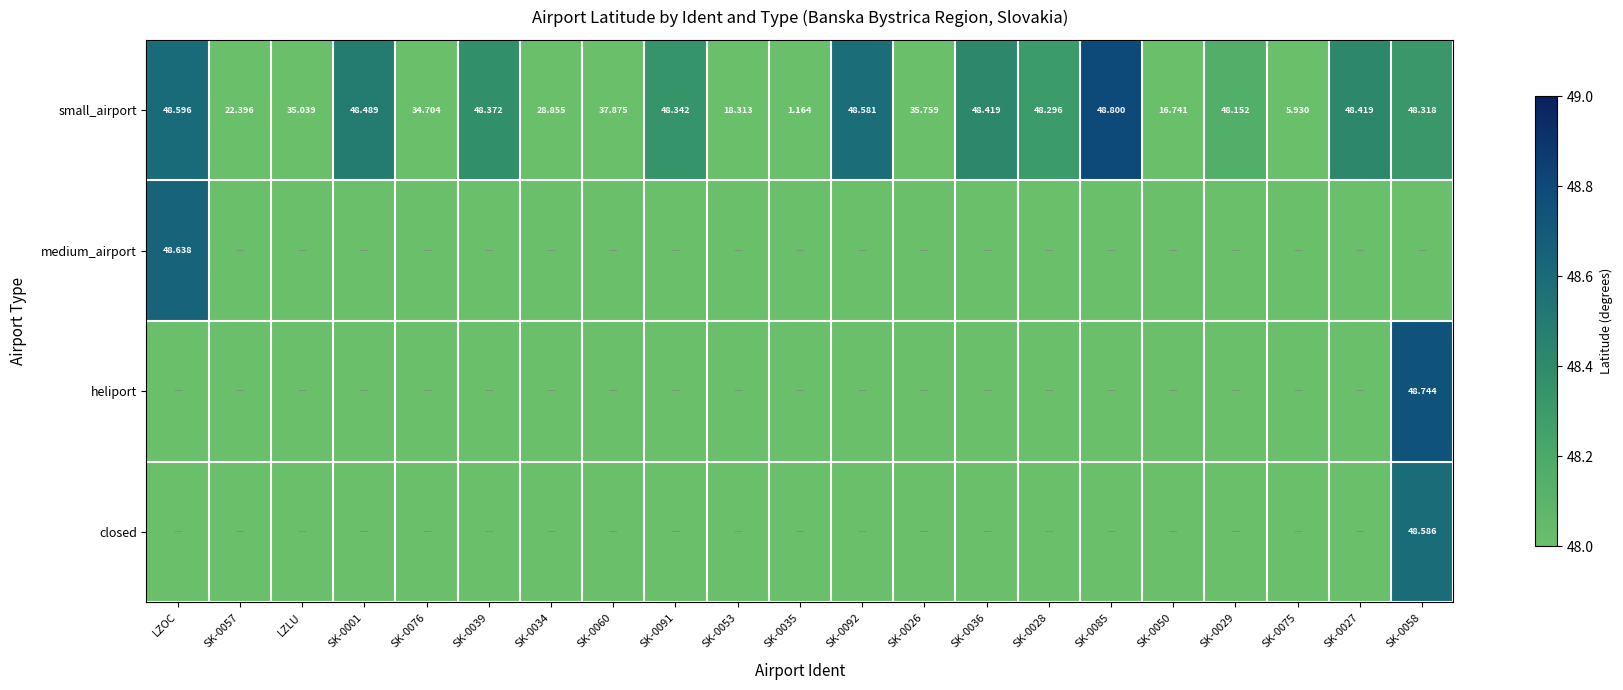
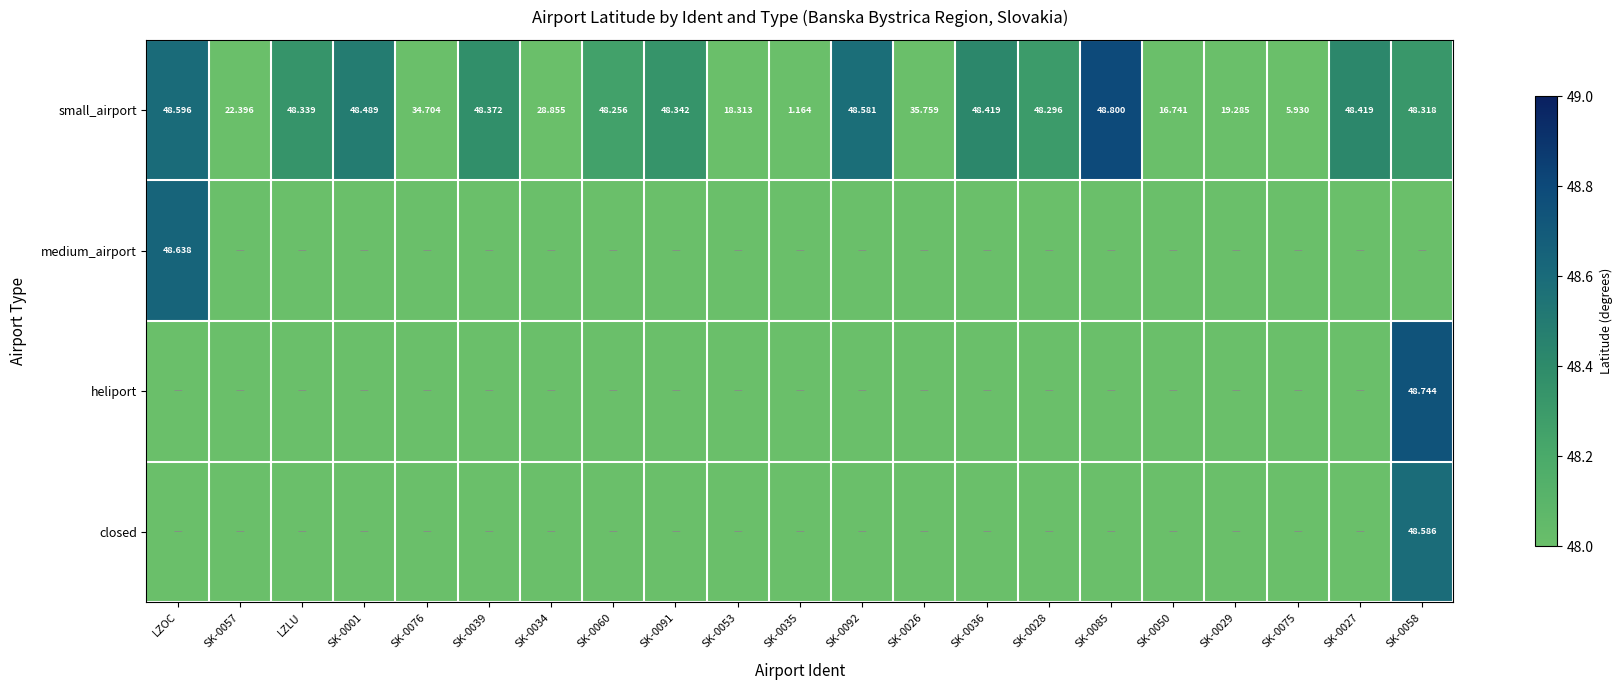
small_airport, LZLU: 35.039 -> 48.339
small_airport, SK-0060: 37.875 -> 48.256
small_airport, SK-0029: 48.152 -> 19.285
